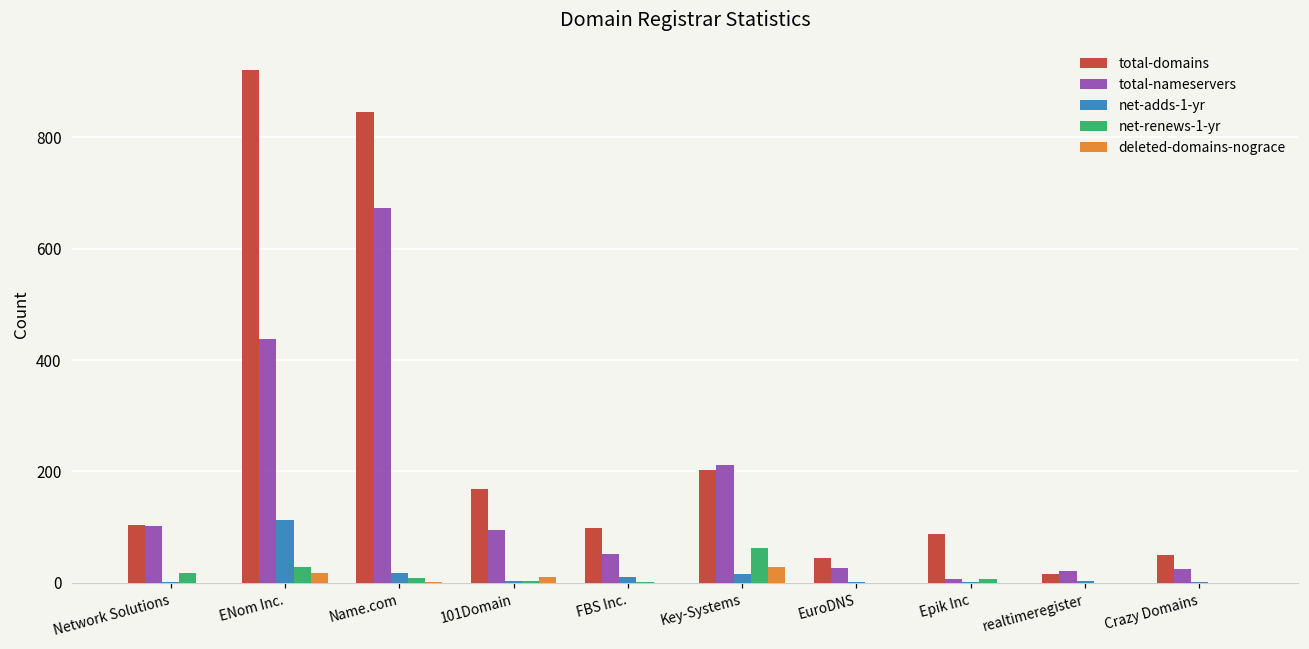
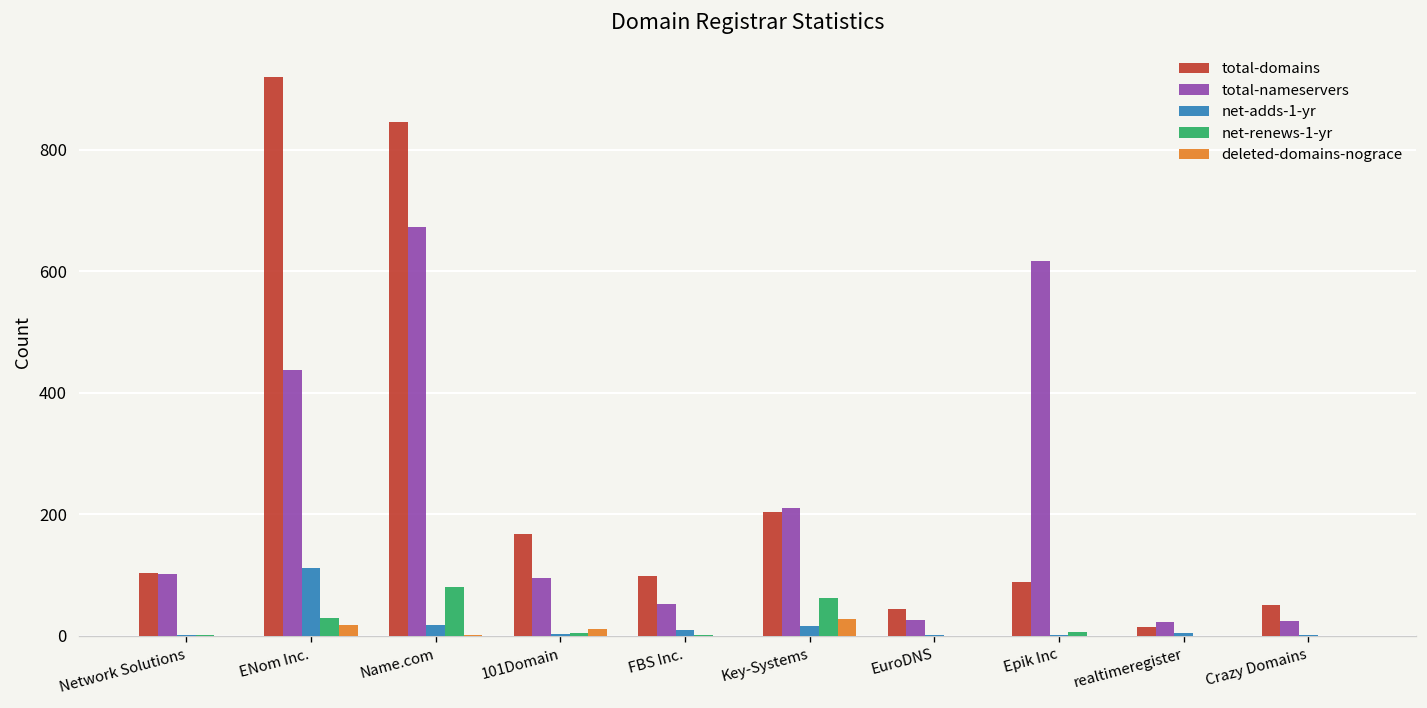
net-renews-1-yr, Network Solutions: 20 -> 0
net-renews-1-yr, Name.com: 10 -> 80
total-nameservers, Epik Inc: 10 -> 620
